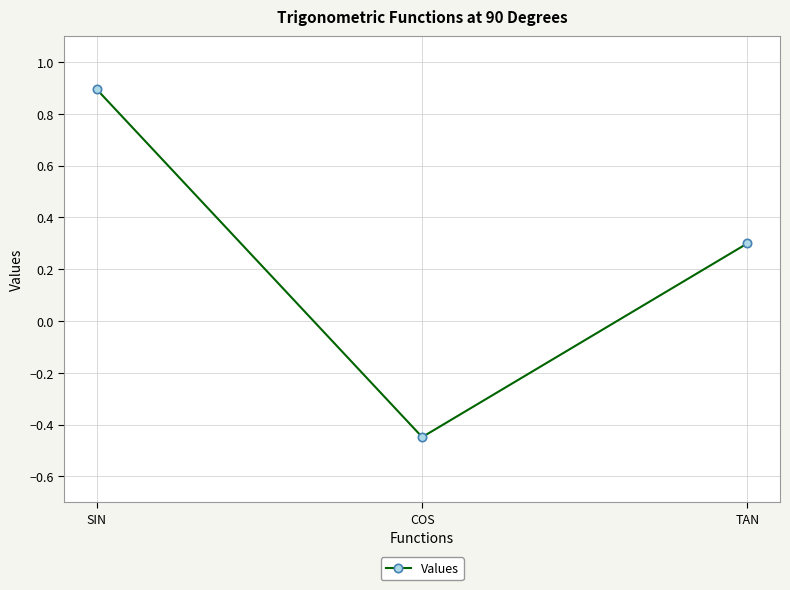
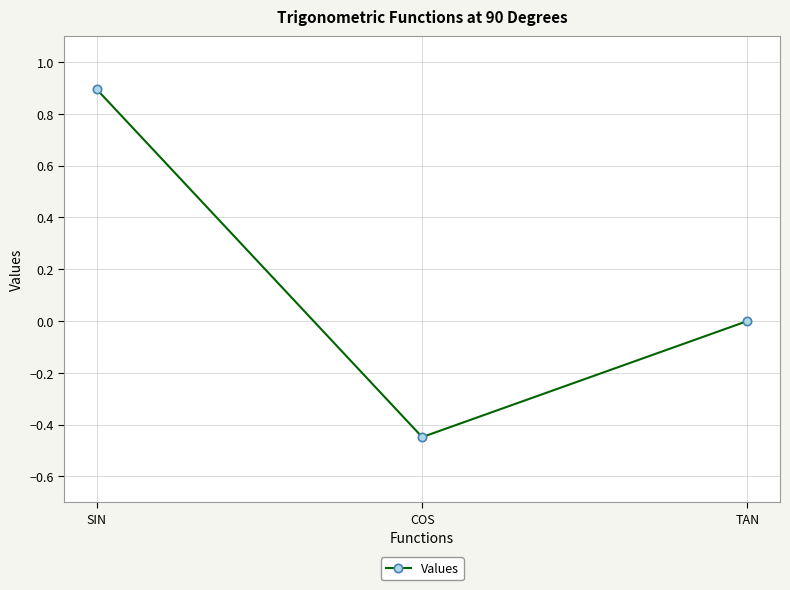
TAN: 0.3 -> 0.0
